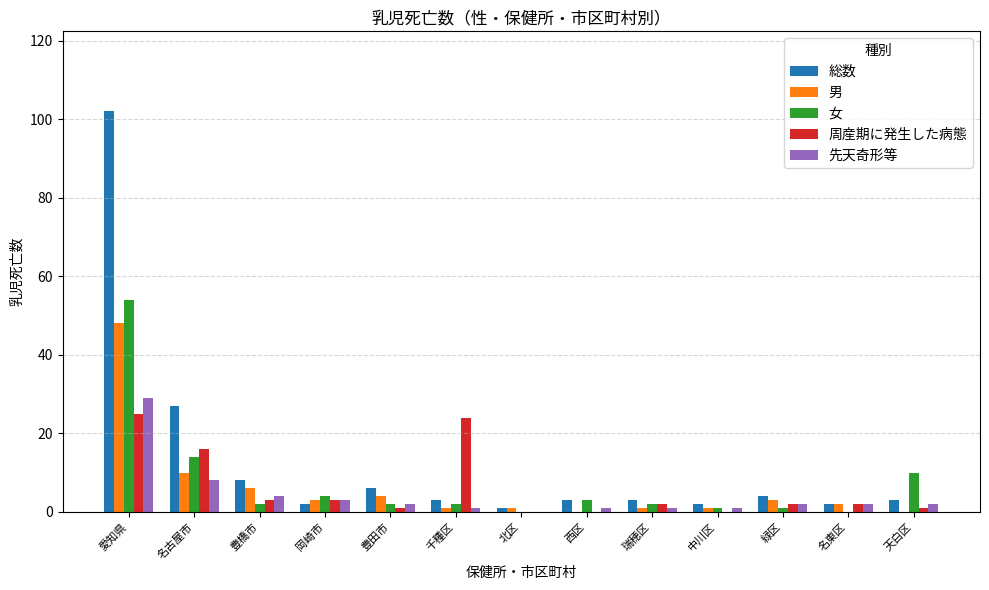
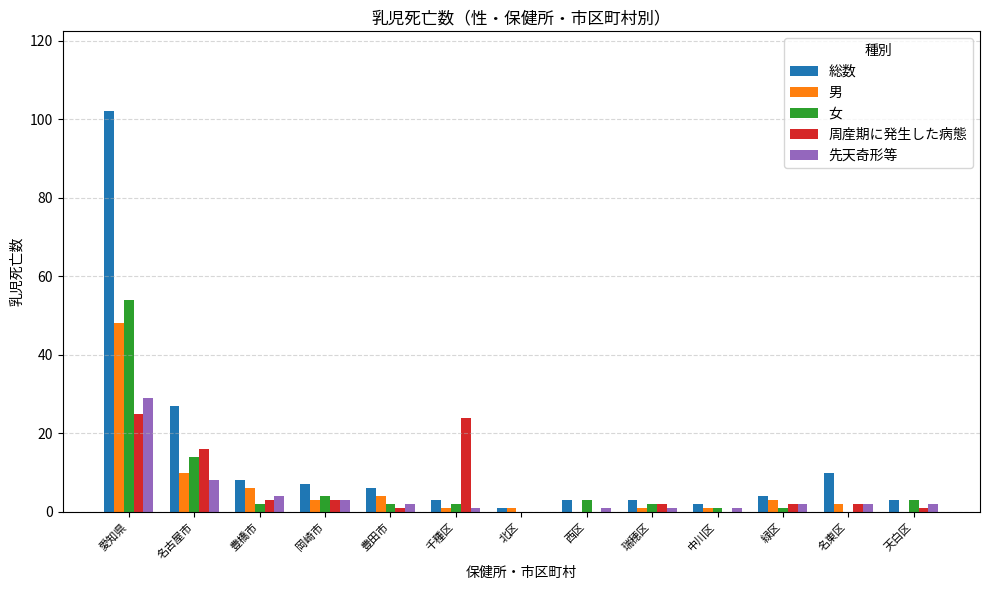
総数, 岡崎市: 2 -> 7
総数, 名東区: 2 -> 10
女, 天白区: 10 -> 3
